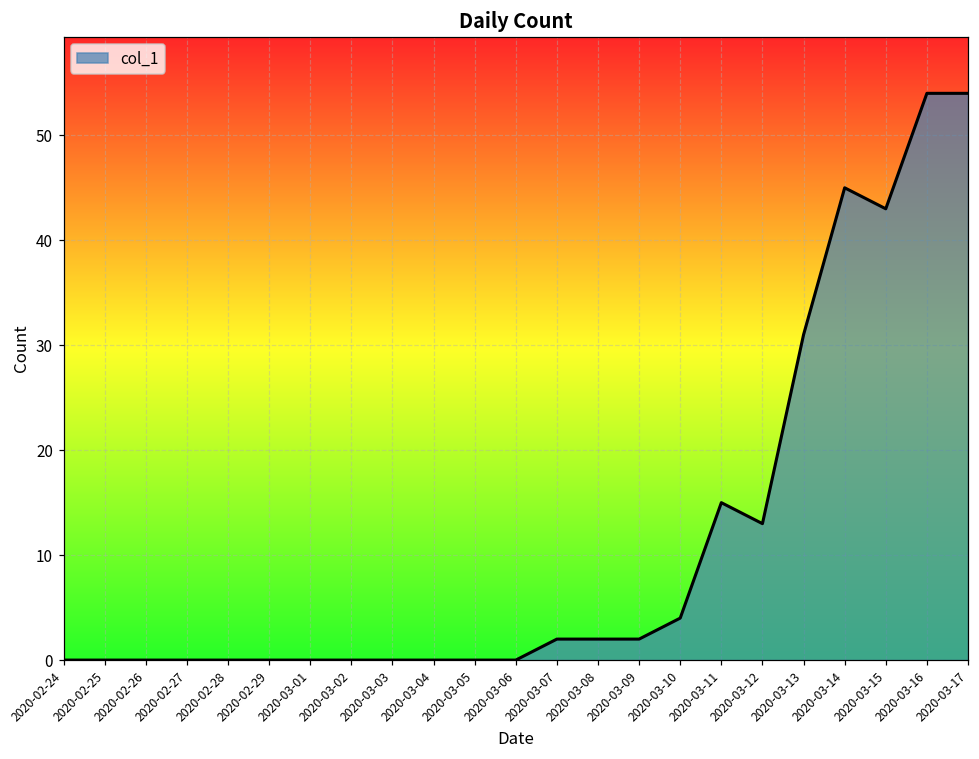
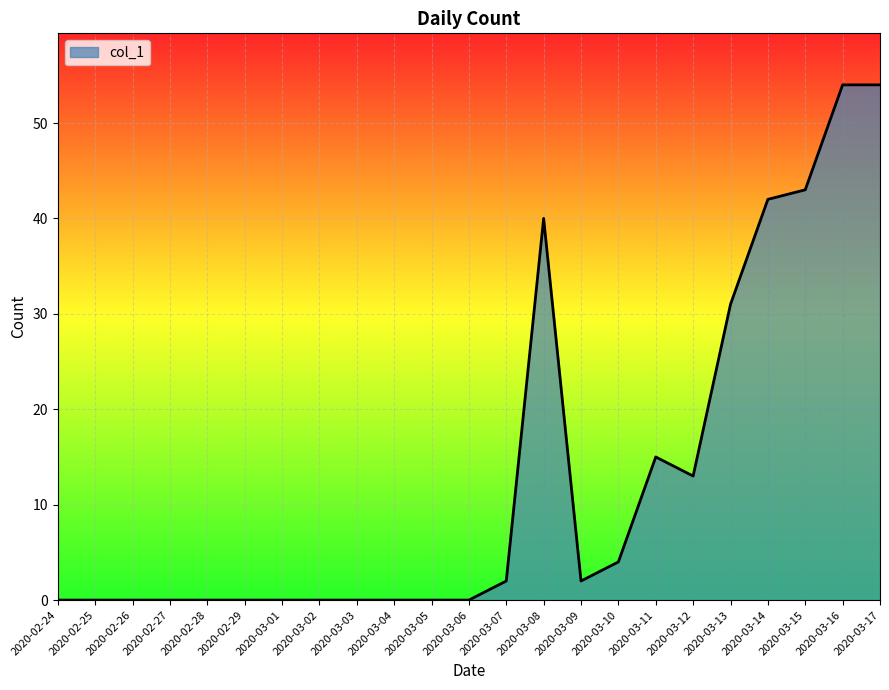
2020-03-08: 2 -> 40
2020-03-14: 45 -> 42
